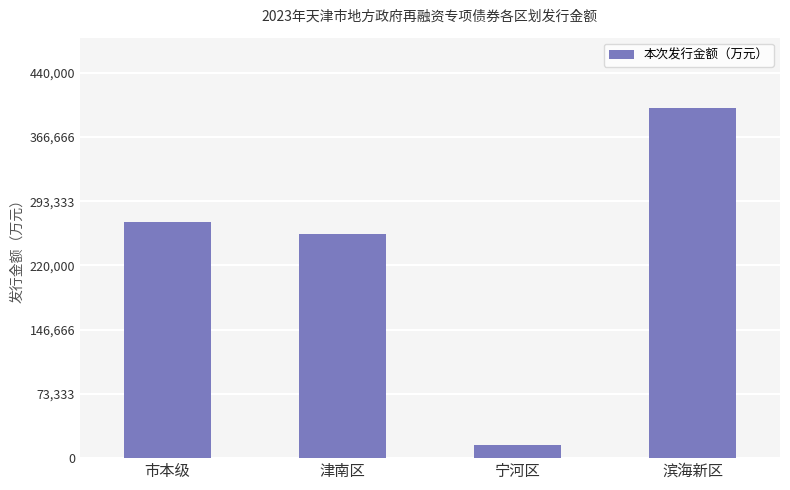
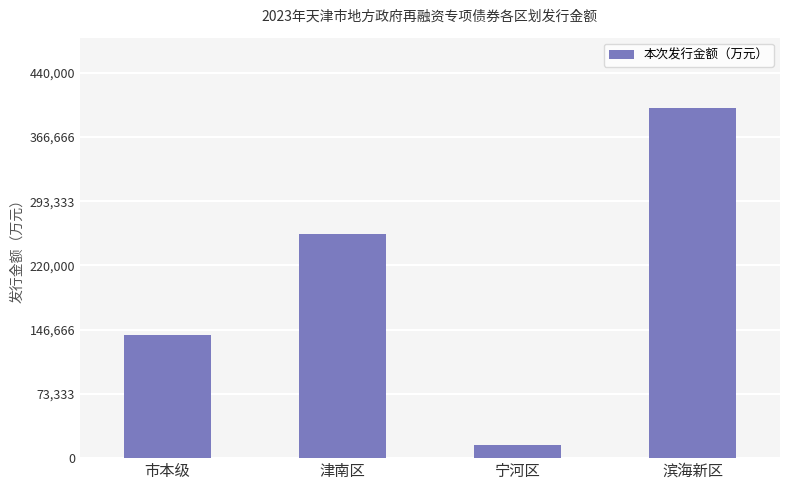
市本级: 270,000 -> 140,000
